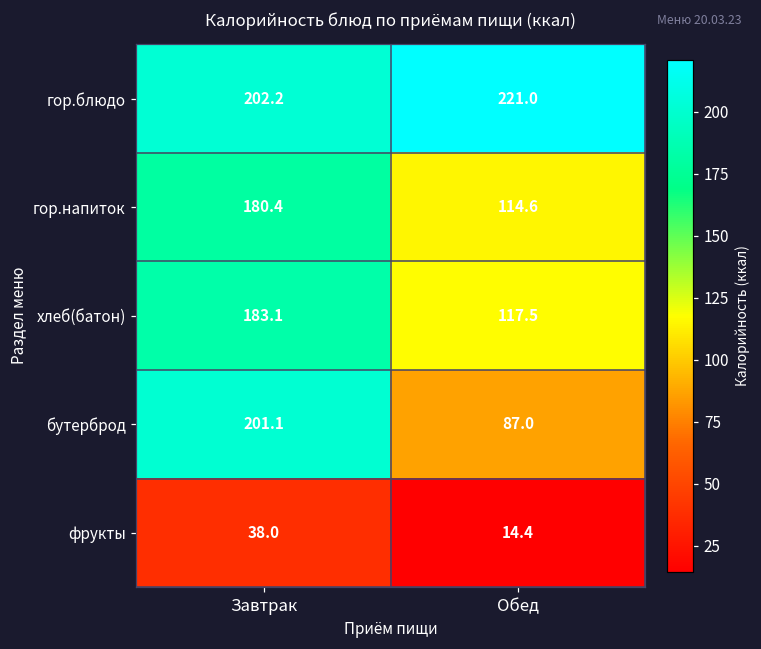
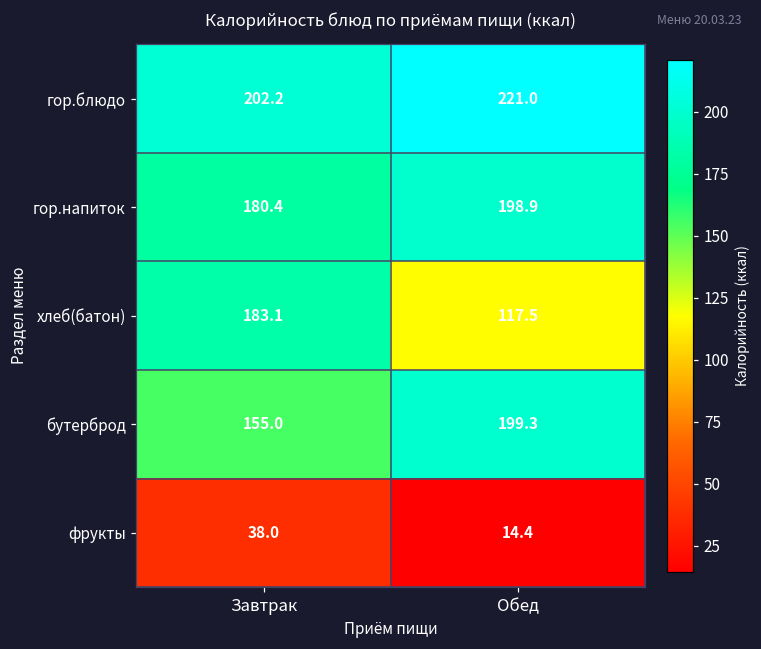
гор.напиток, Обед: 114.6 -> 198.9
бутерброд, Завтрак: 201.1 -> 155.0
бутерброд, Обед: 87.0 -> 199.3
